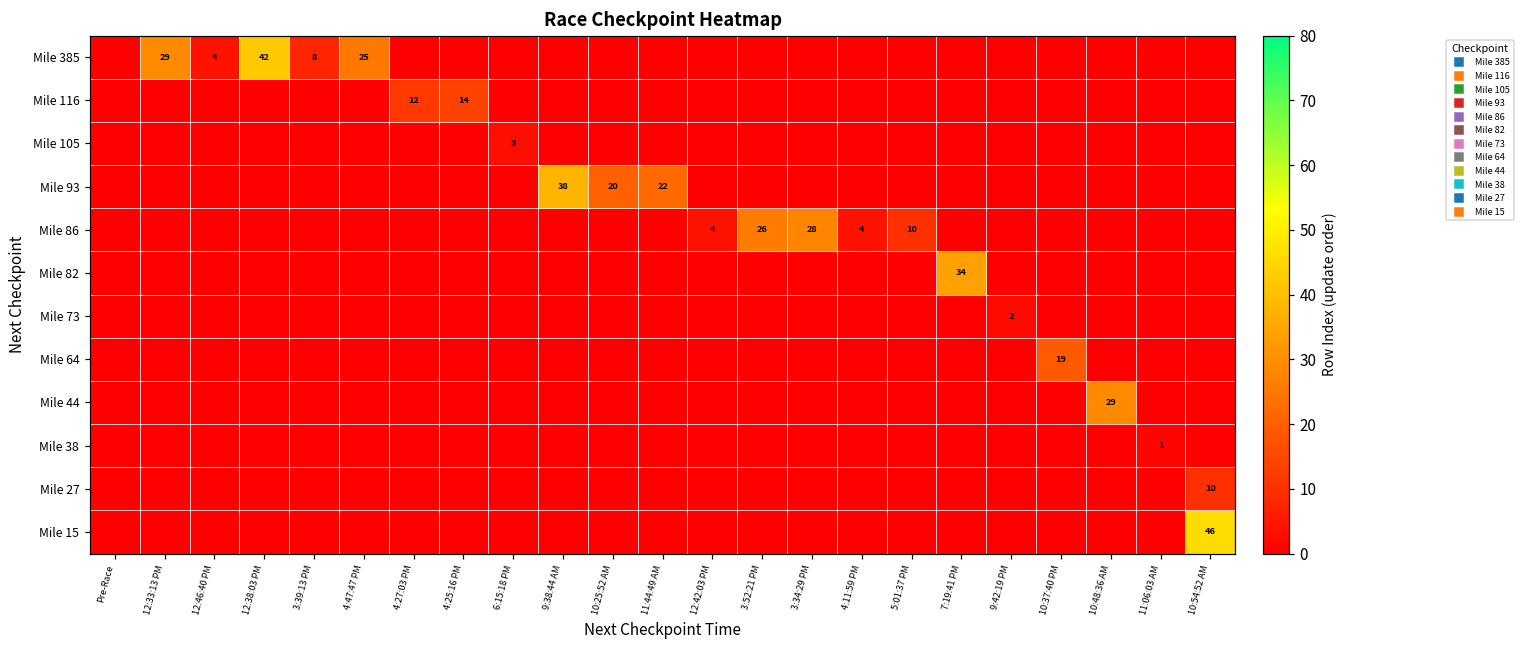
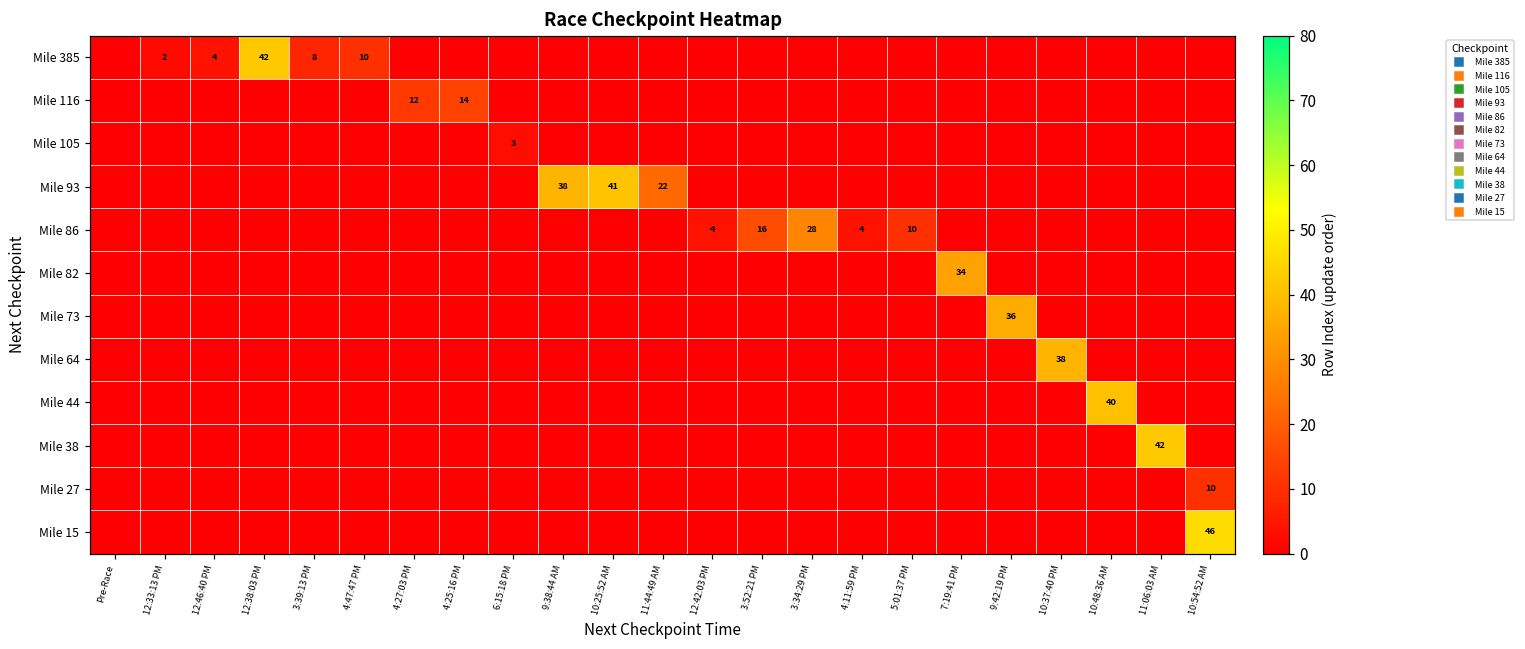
Mile 385, 12:33:13 PM: 29 -> 2
Mile 385, 4:47:47 PM: 25 -> 10
Mile 93, 10:25:52 AM: 20 -> 41
Mile 86, 3:52:21 PM: 26 -> 16
Mile 73, 9:42:19 PM: 2 -> 36
Mile 64, 10:37:40 PM: 19 -> 38
Mile 44, 10:48:36 AM: 29 -> 40
Mile 38, 11:06:03 AM: 1 -> 42
